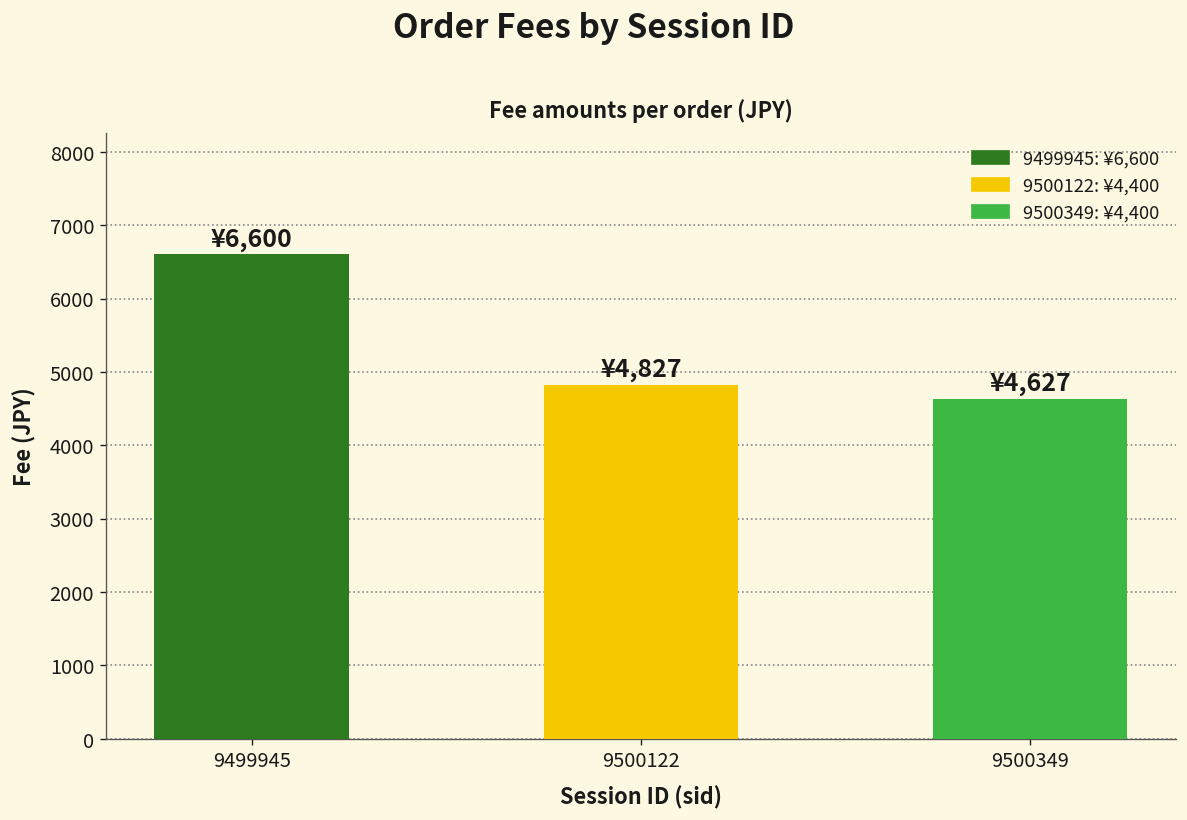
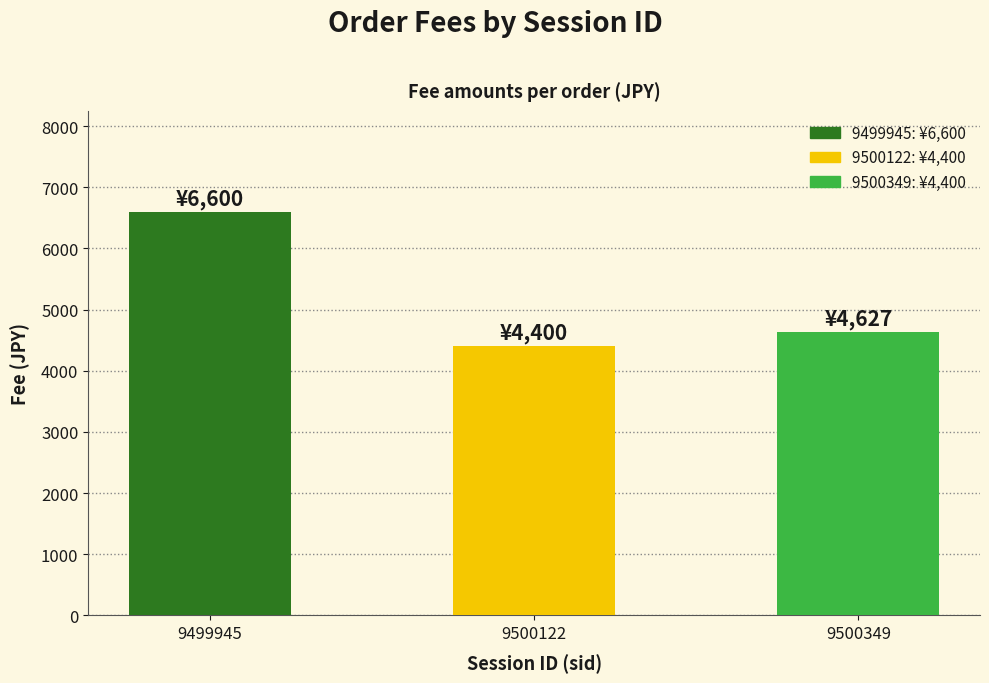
9500122: ¥4,827 -> ¥4,400
